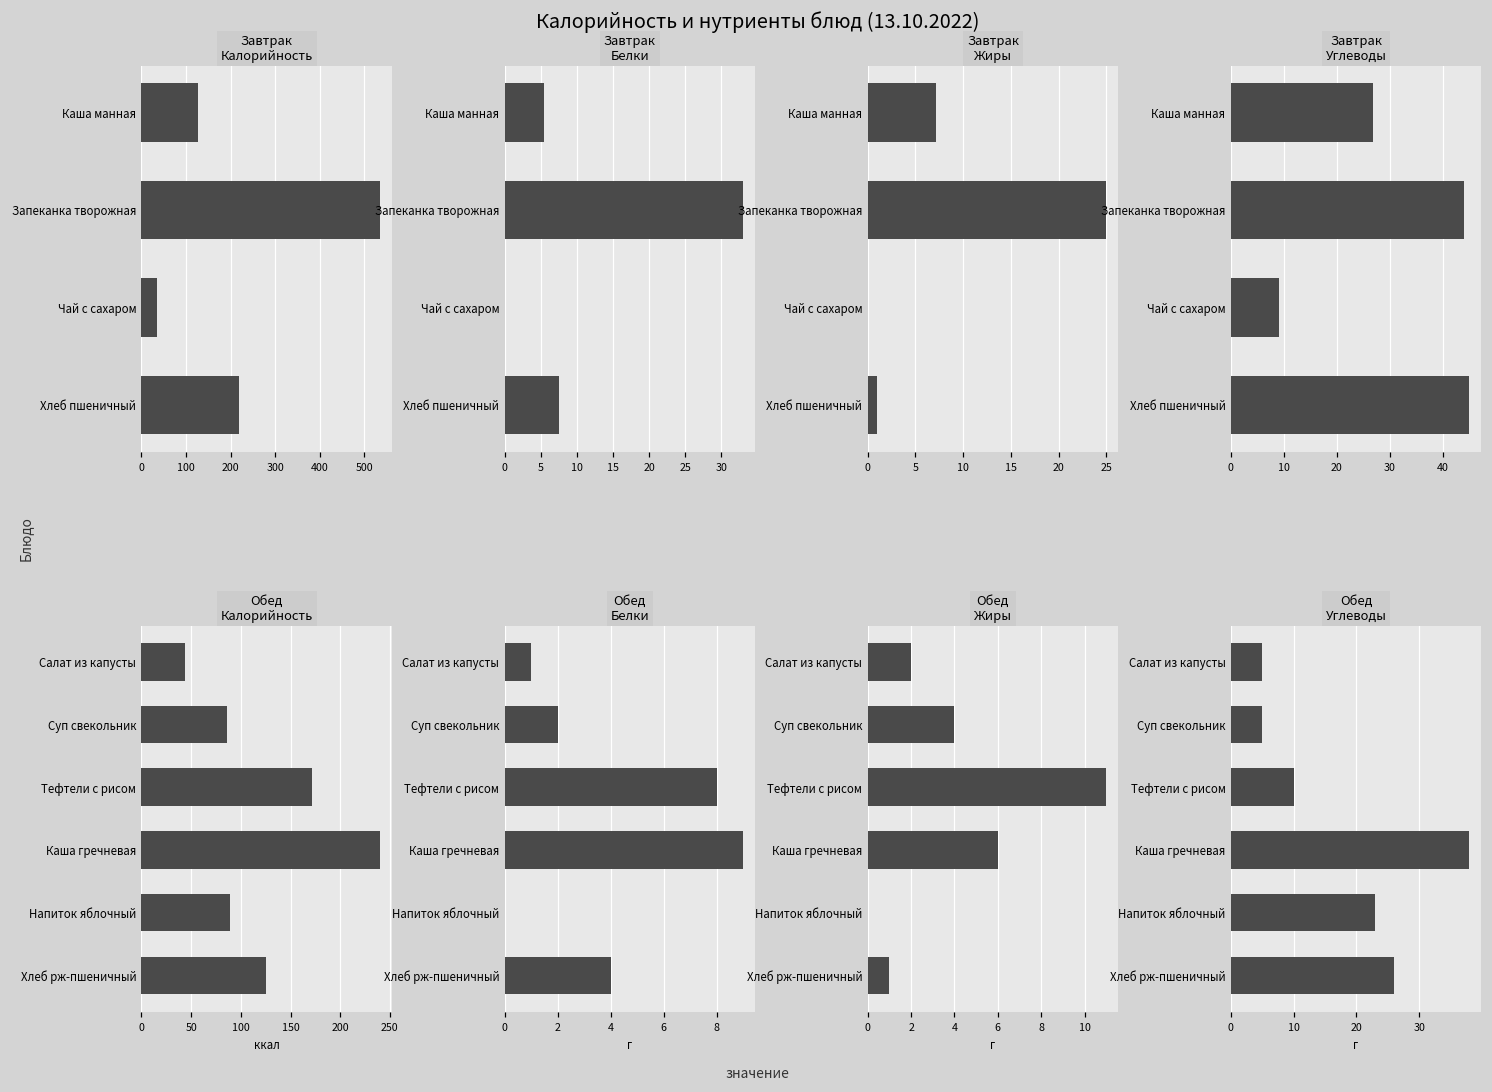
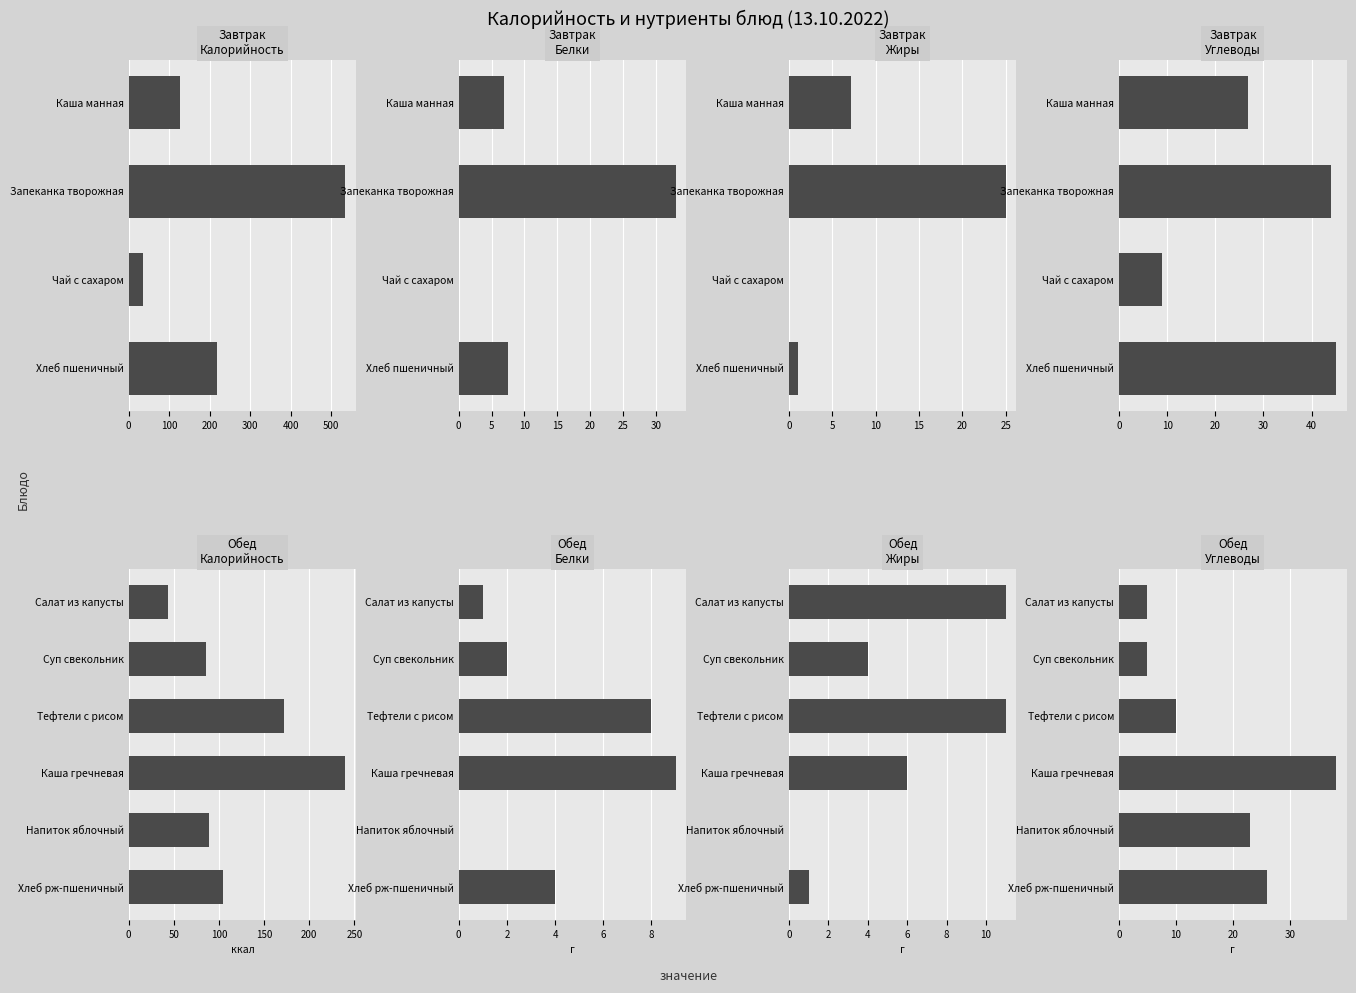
Завтрак Белки, Каша манная: 5 -> 7
Обед Калорийность, Хлеб рж-пшеничный: 130 -> 100
Обед Жиры, Салат из капусты: 2 -> 11
